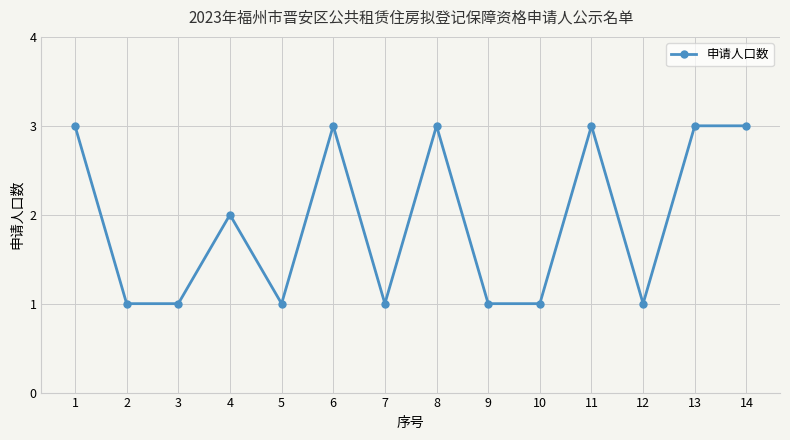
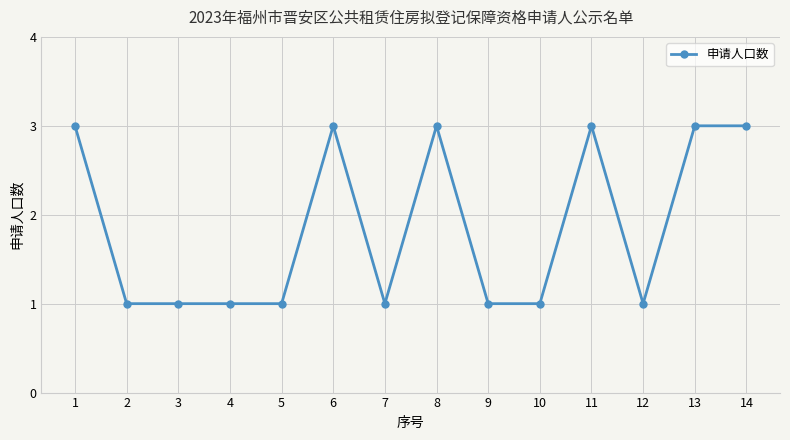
4: 2 -> 1
